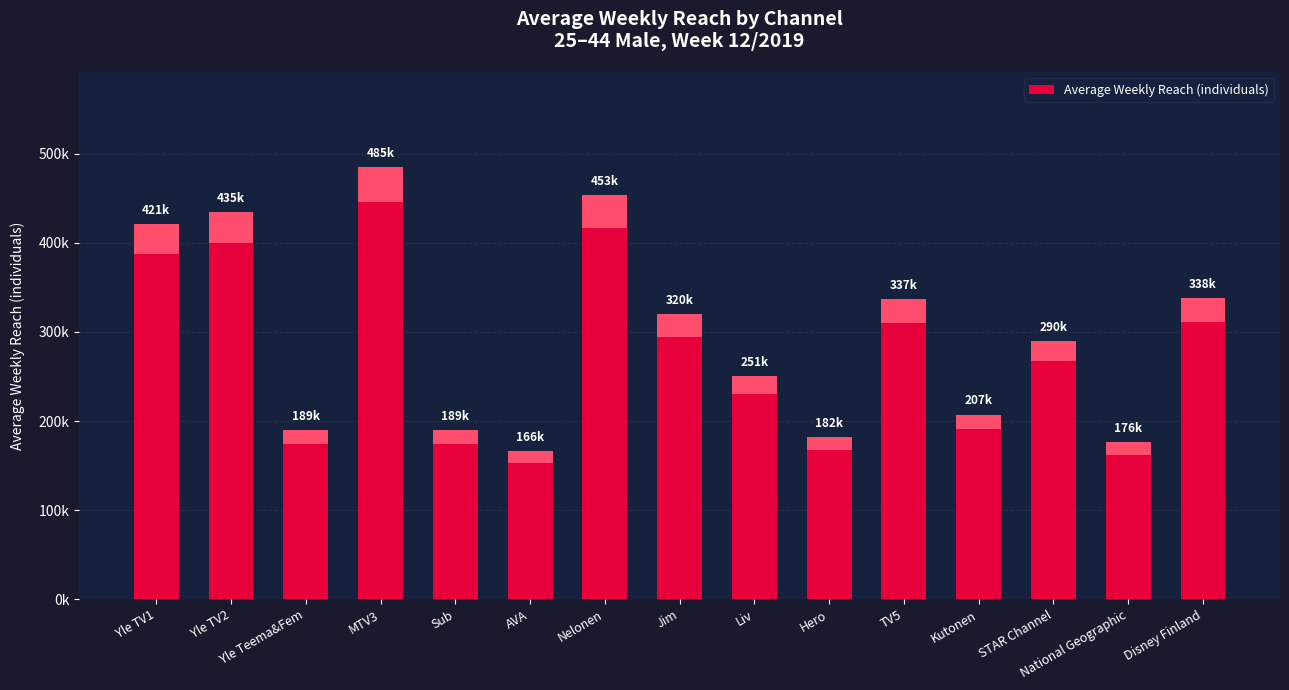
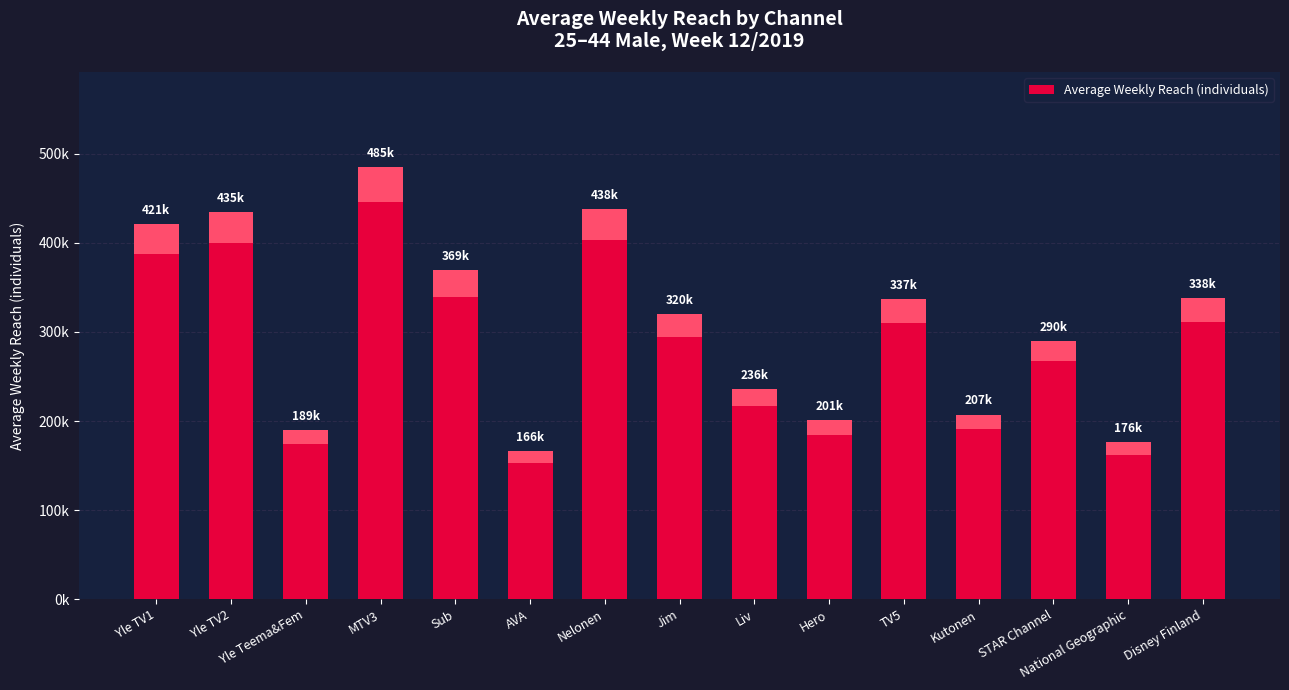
Average Weekly Reach (individuals), Sub: 189k -> 369k
Average Weekly Reach (individuals), Nelonen: 453k -> 438k
Average Weekly Reach (individuals), Liv: 251k -> 236k
Average Weekly Reach (individuals), Hero: 182k -> 201k
